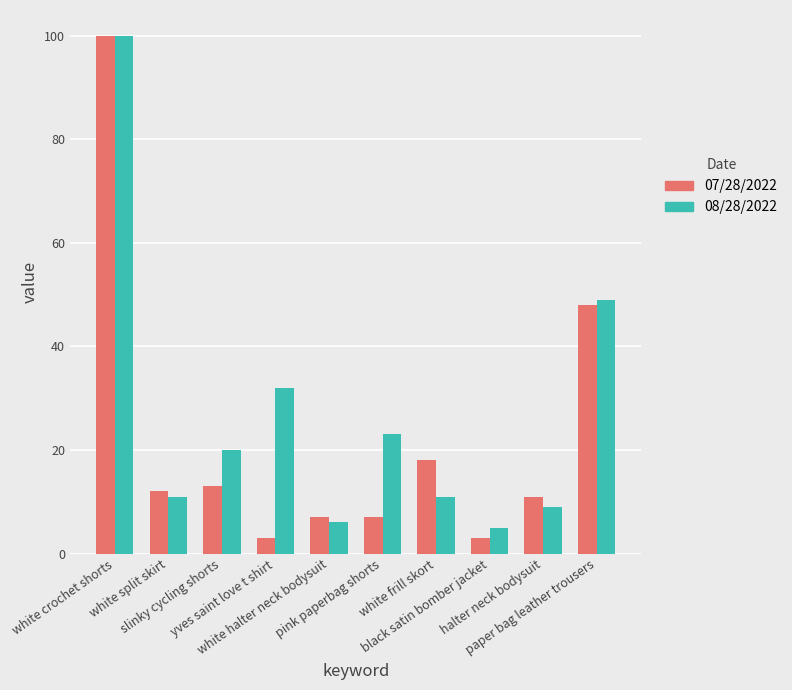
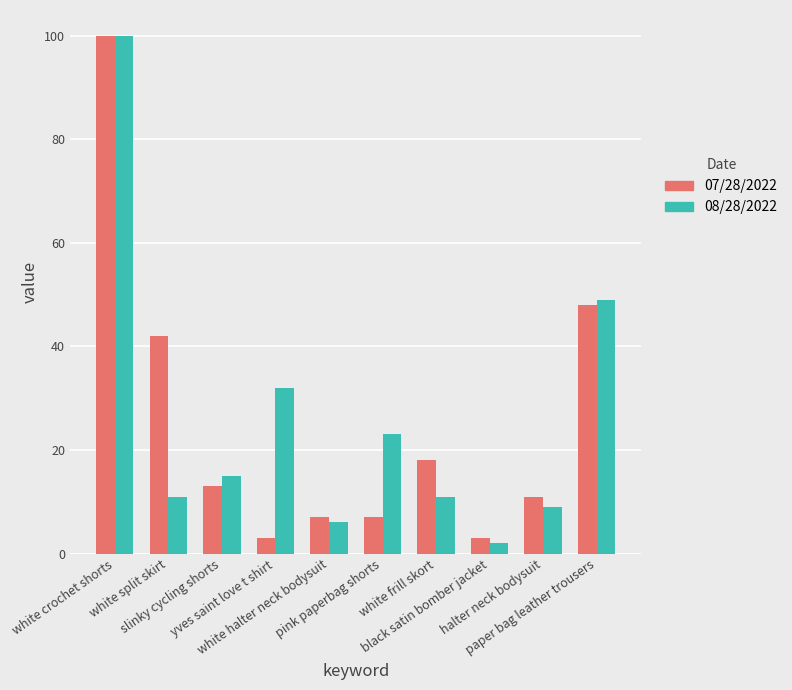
07/28/2022, white split skirt: 12 -> 42
08/28/2022, slinky cycling shorts: 20 -> 15
08/28/2022, black satin bomber jacket: 5 -> 2
